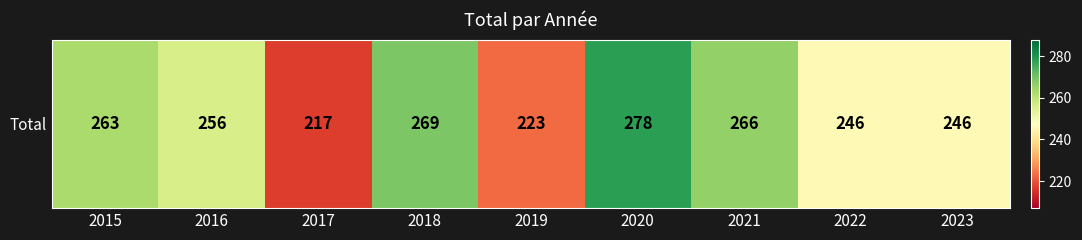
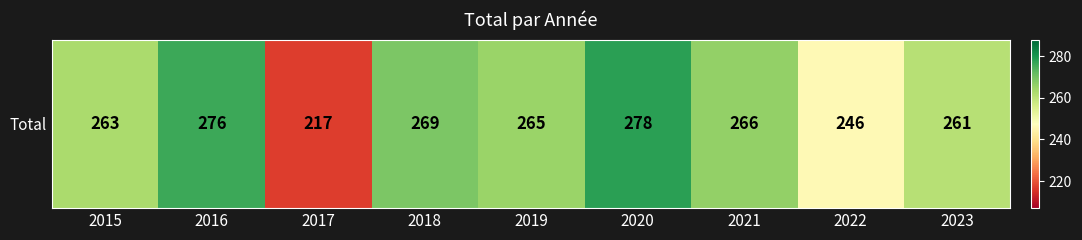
Total, 2016: 256 -> 276
Total, 2019: 223 -> 265
Total, 2023: 246 -> 261
